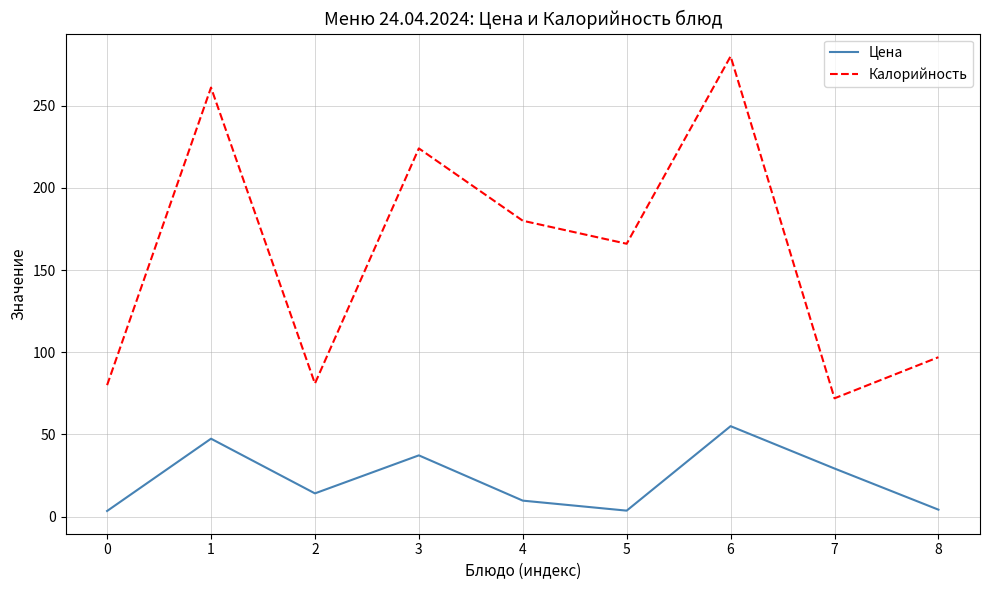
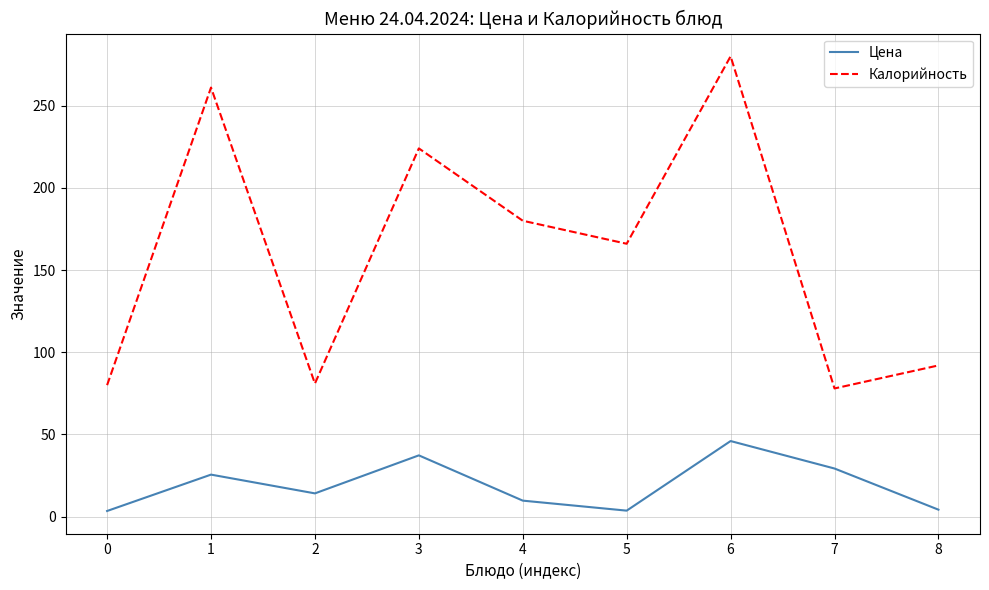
Цена, 1: 47 -> 26
Цена, 6: 55 -> 46
Калорийность, 7: 72 -> 78
Калорийность, 8: 97 -> 92
